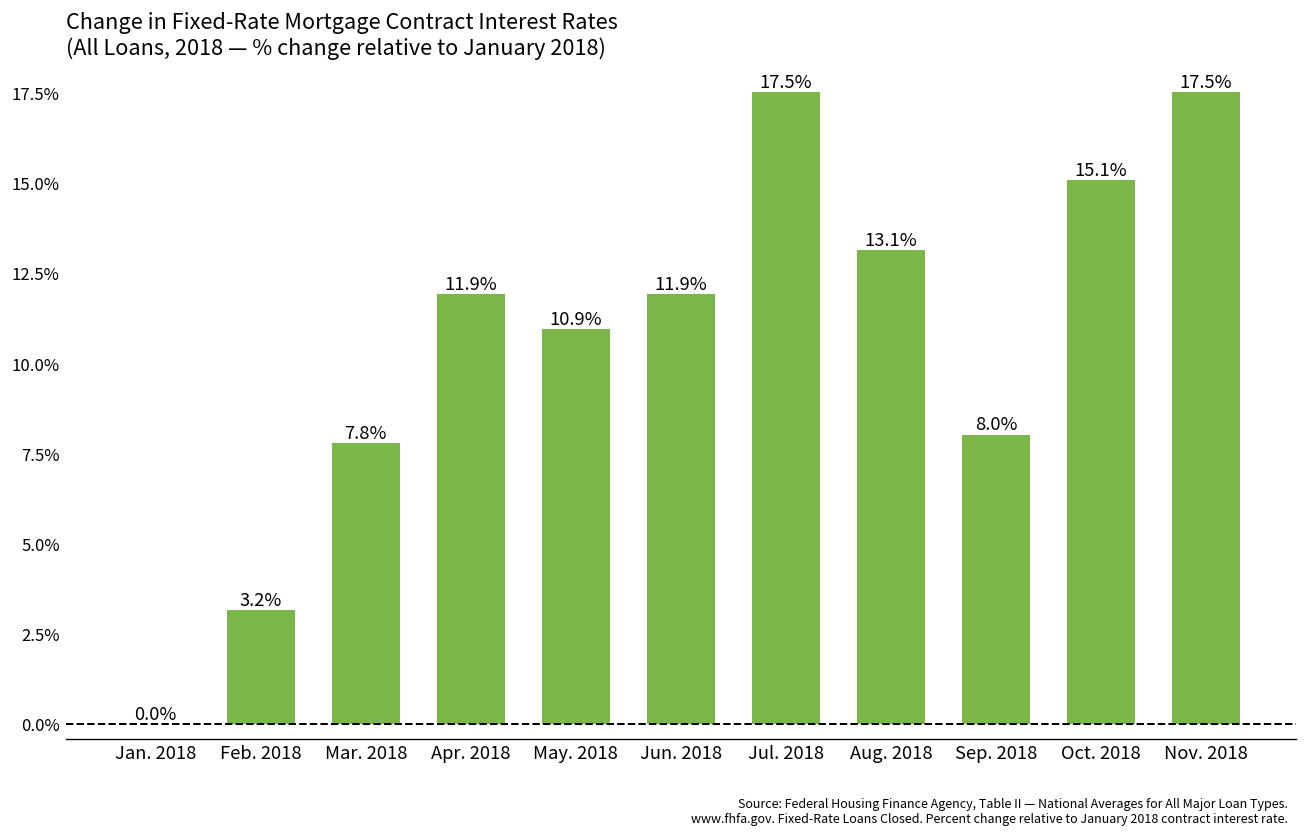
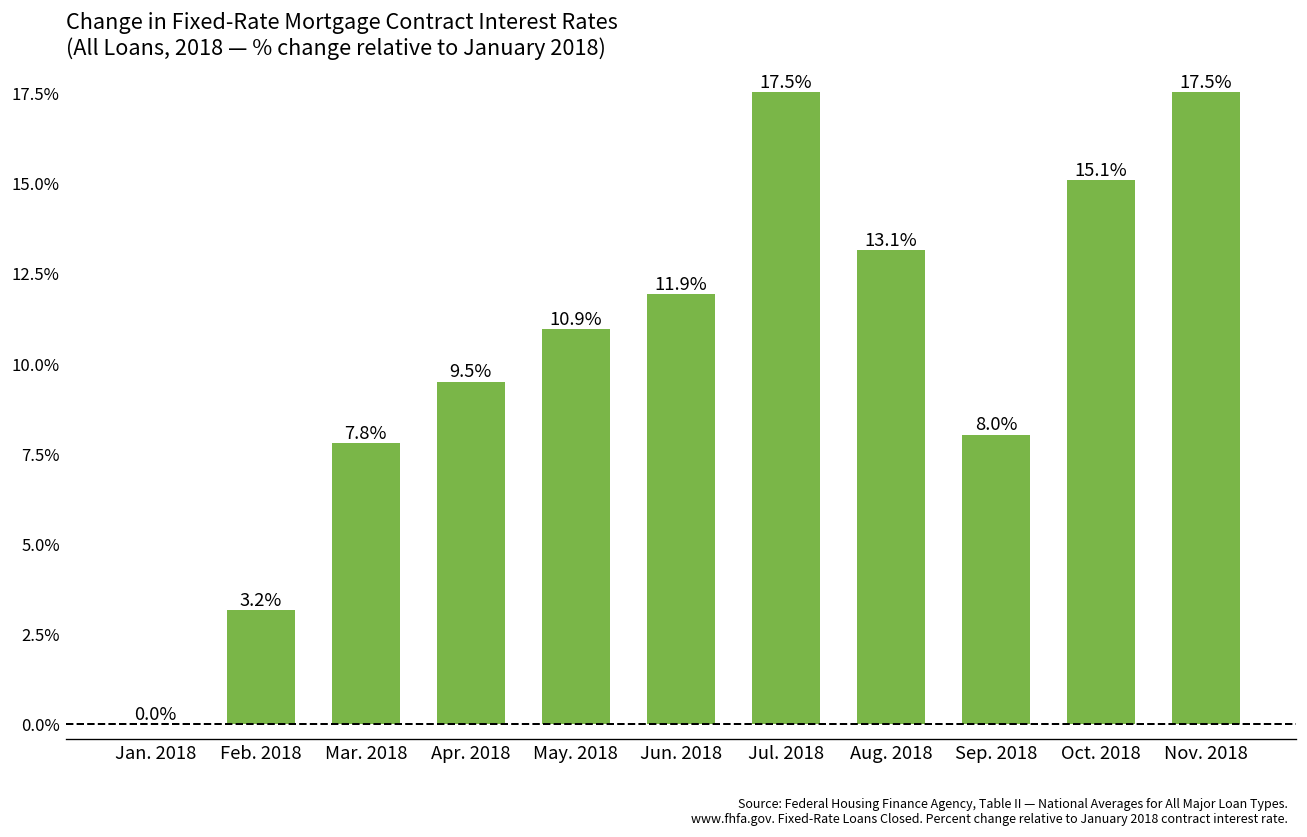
Apr. 2018: 11.9% -> 9.5%
